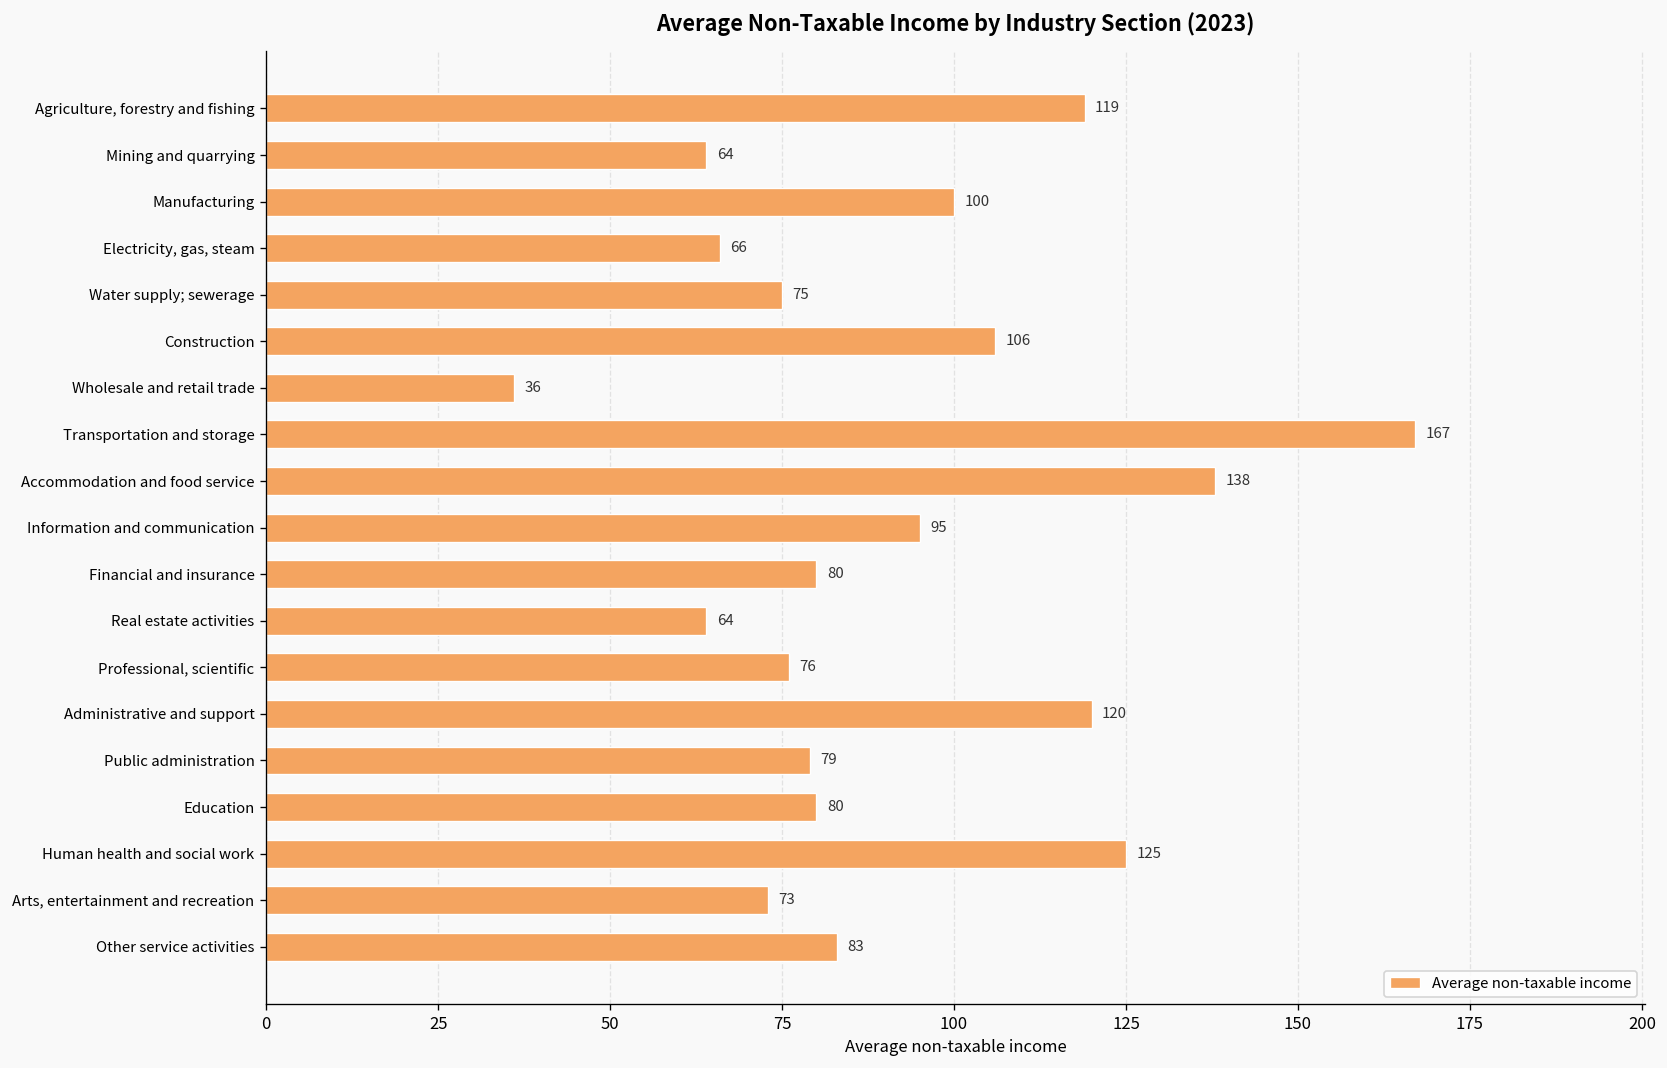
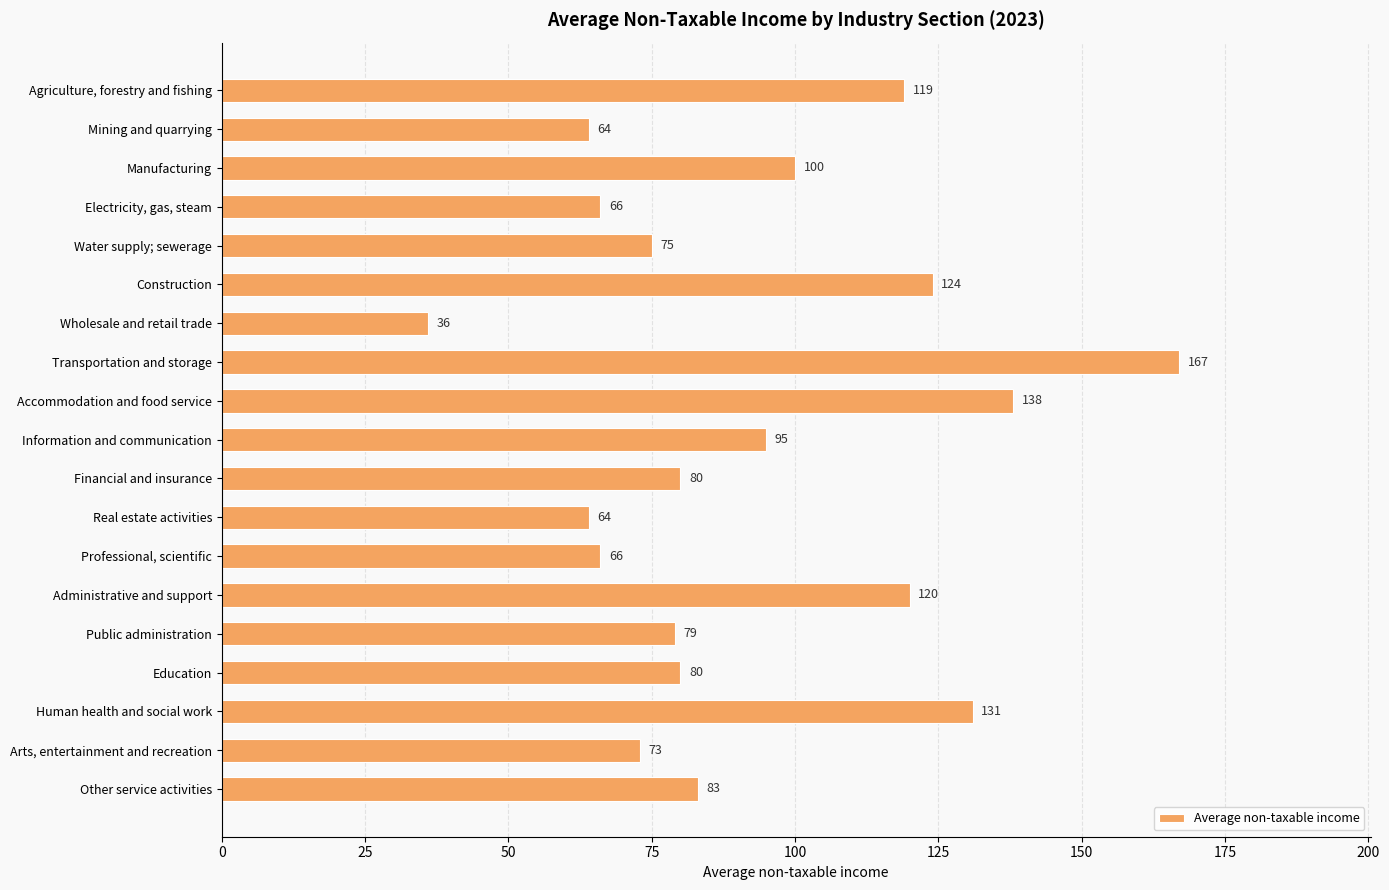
Construction: 106 -> 124
Professional, scientific: 76 -> 66
Human health and social work: 125 -> 131
